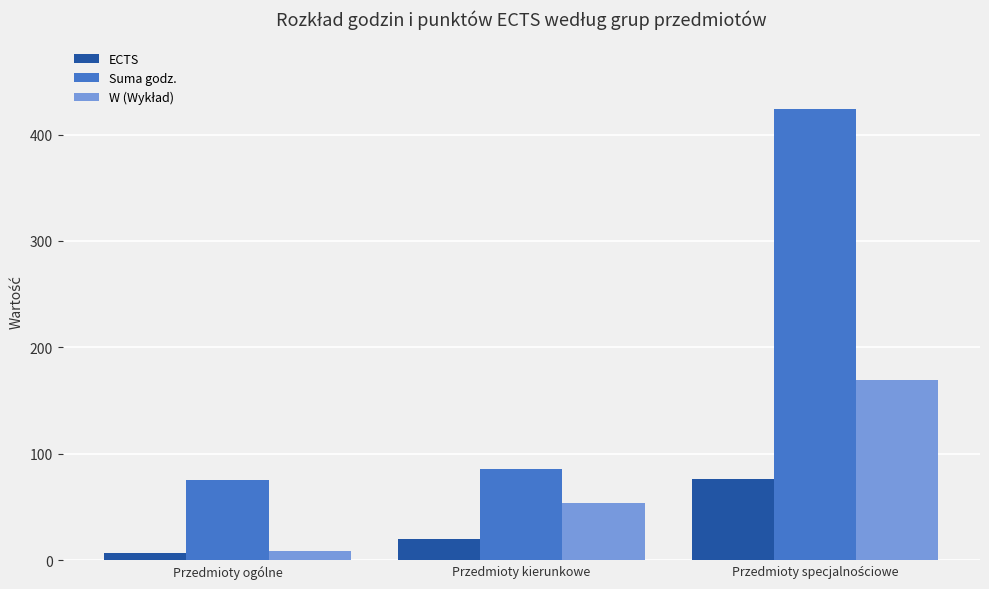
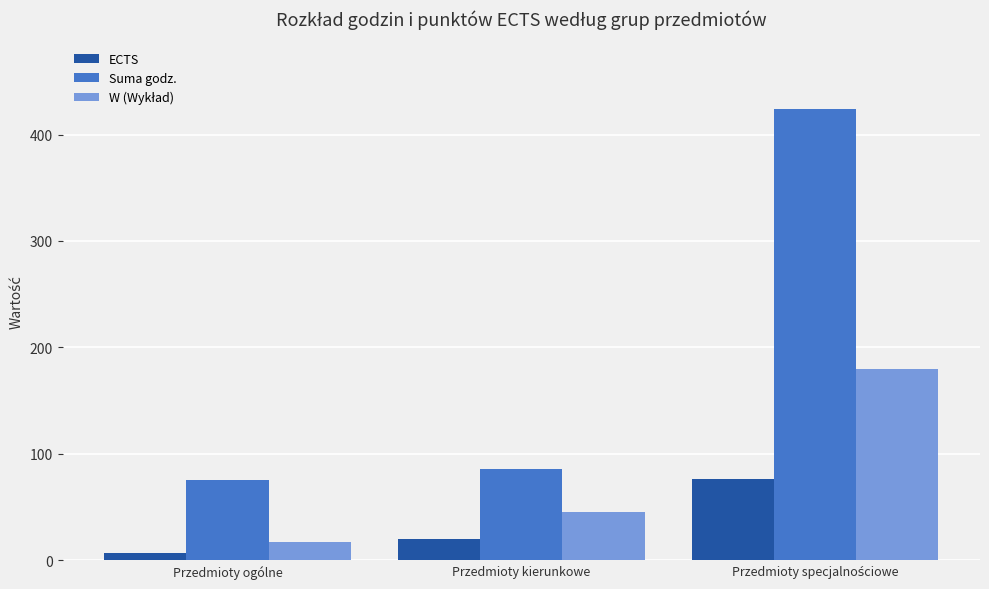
W (Wykład), Przedmioty ogólne: 9 -> 17
W (Wykład), Przedmioty kierunkowe: 54 -> 45
W (Wykład), Przedmioty specjalnościowe: 169 -> 180
